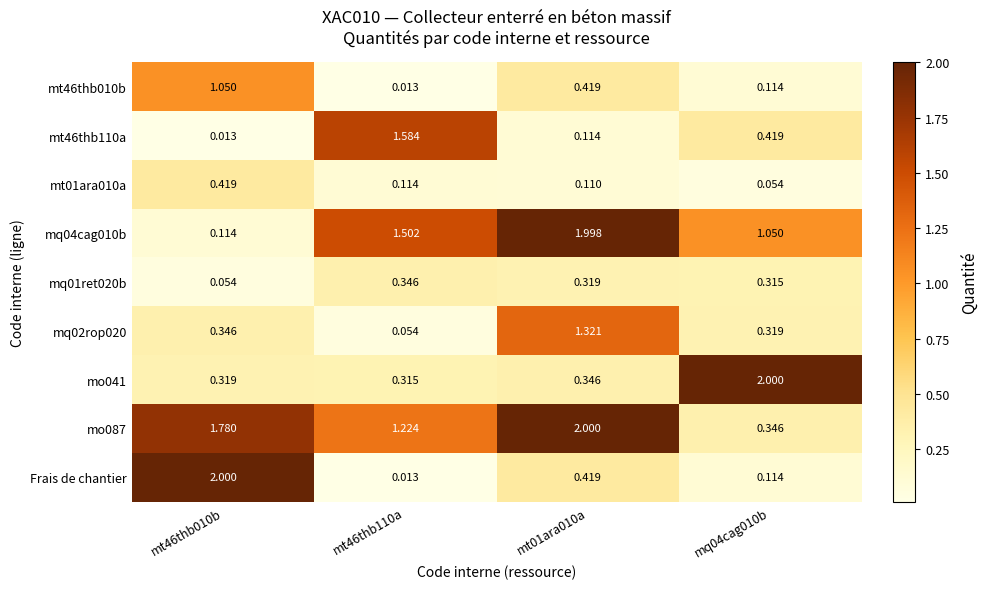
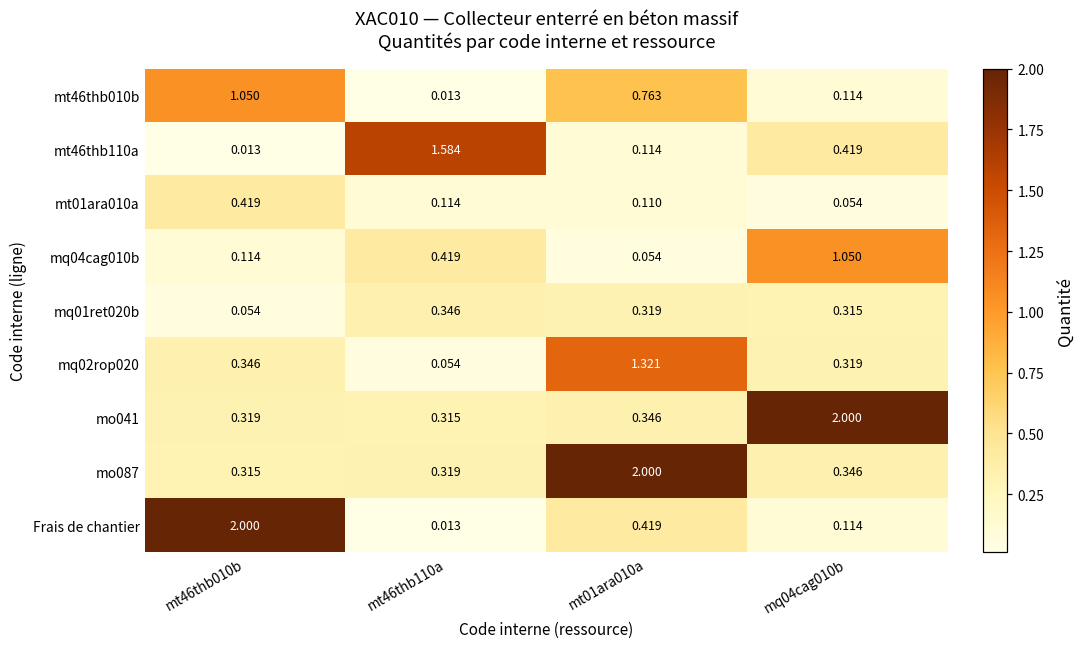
mt46thb010b, mt01ara010a: 0.419 -> 0.763
mq04cag010b, mt46thb110a: 1.502 -> 0.419
mq04cag010b, mt01ara010a: 1.998 -> 0.054
mo087, mt46thb010b: 1.780 -> 0.315
mo087, mt46thb110a: 1.224 -> 0.319
